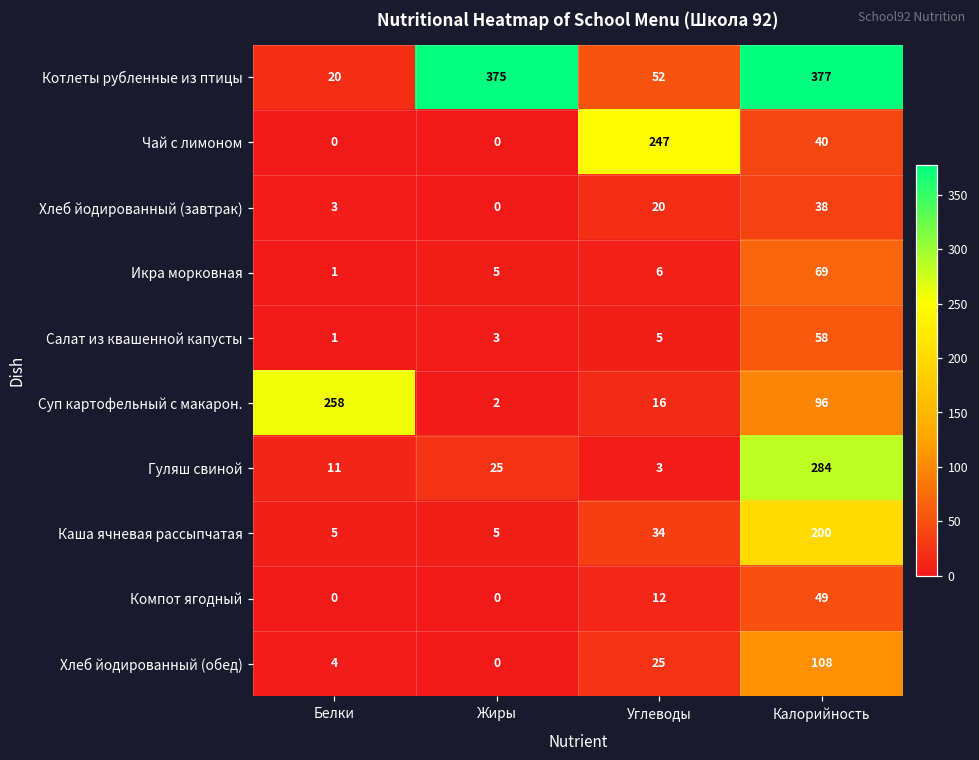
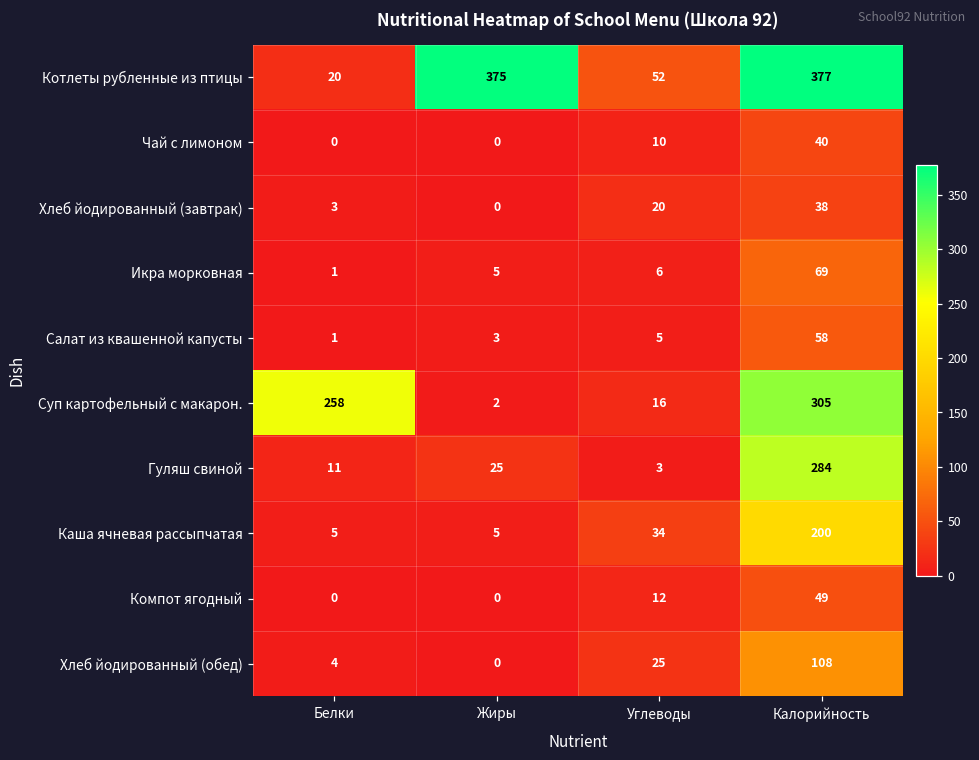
Чай с лимоном, Углеводы: 247 -> 10
Суп картофельный с макарон., Калорийность: 96 -> 305
